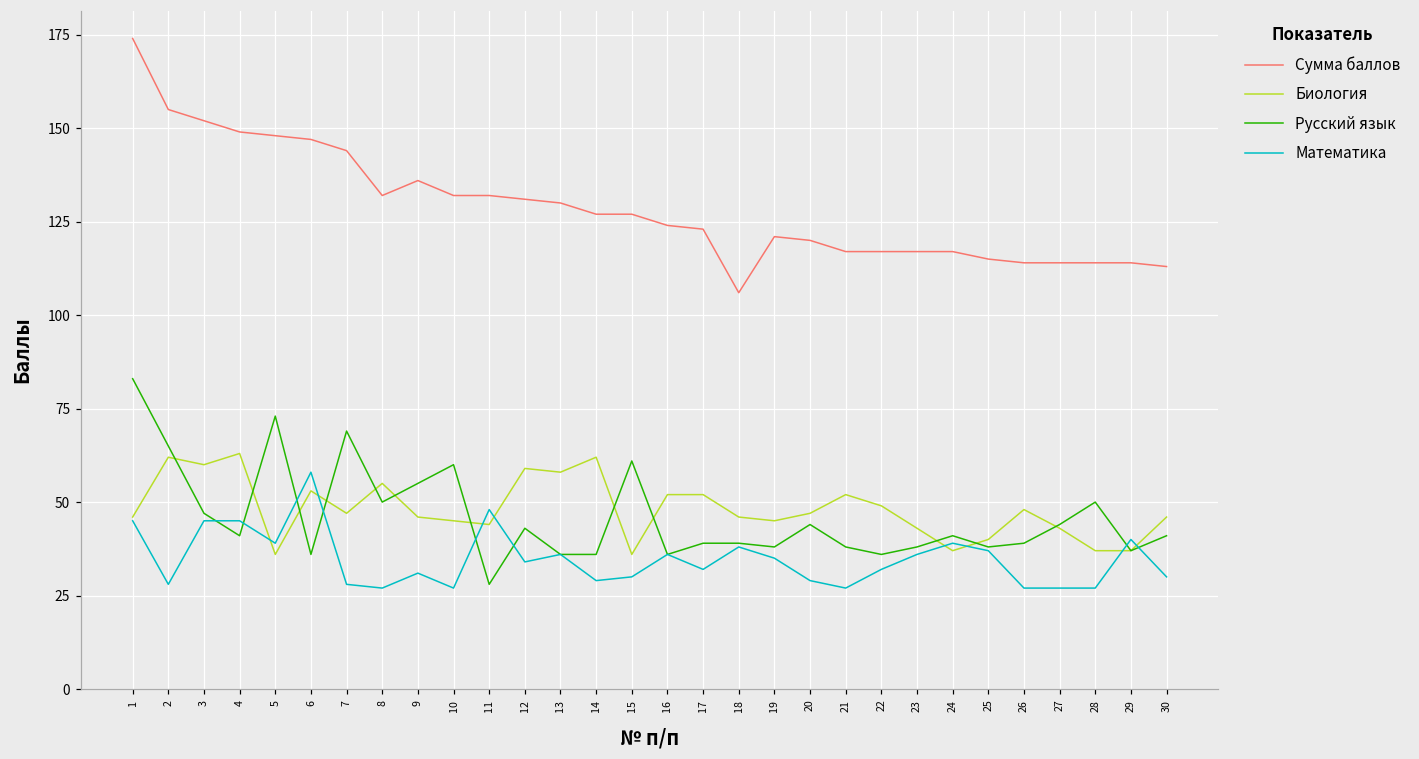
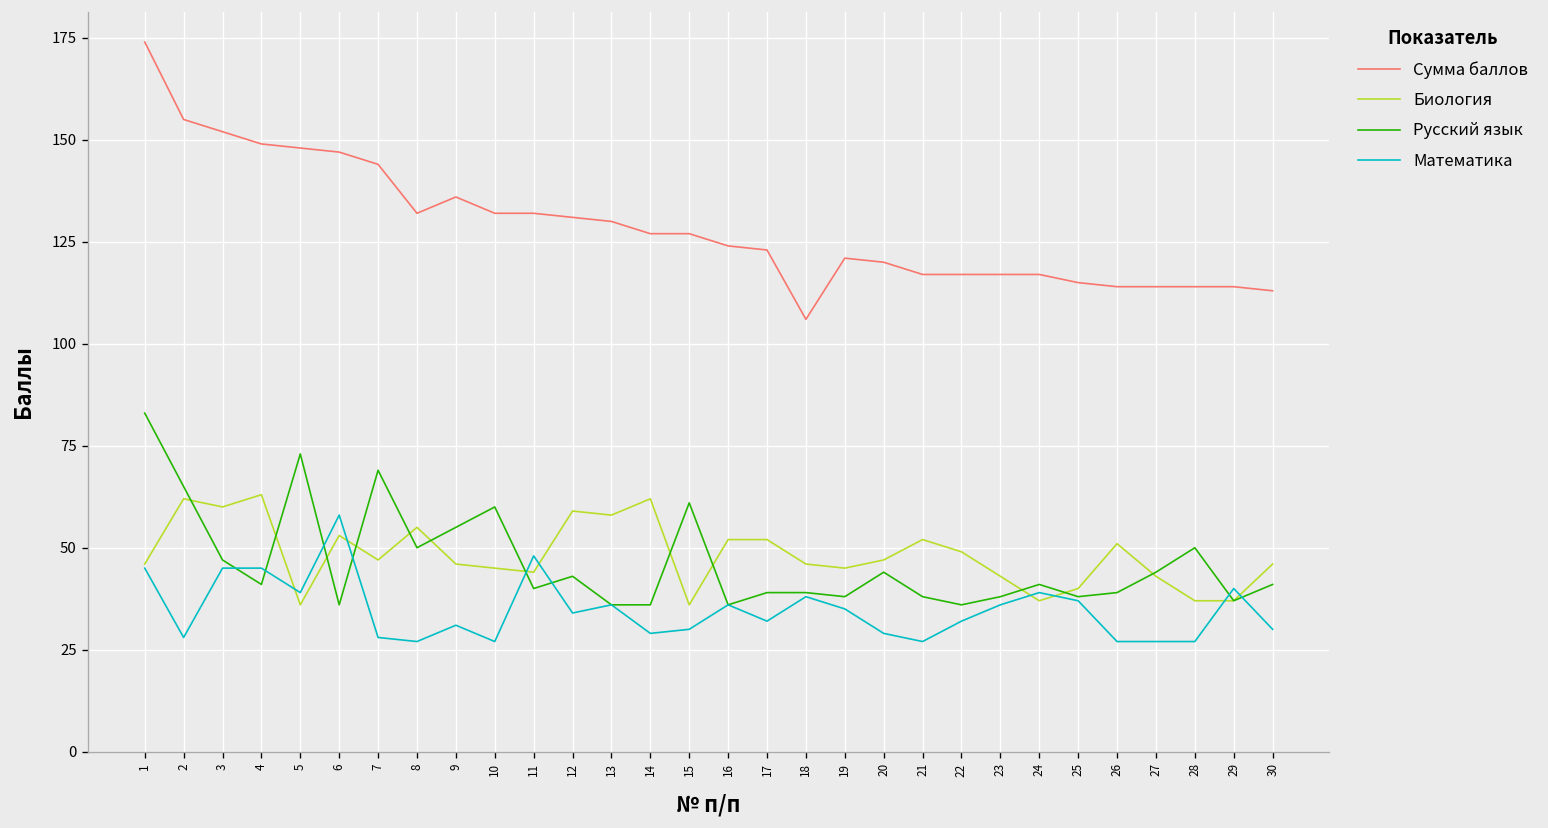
Русский язык, 11: 28 -> 40
Биология, 26: 48 -> 51
